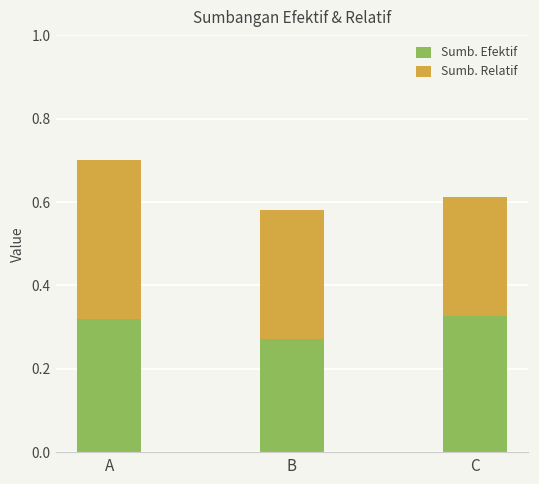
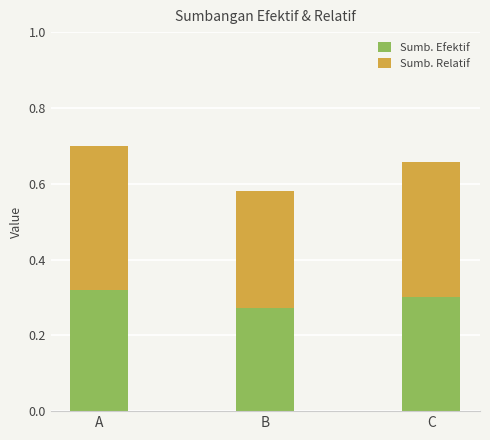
Sumb. Efektif, C: 0.33 -> 0.30
Sumb. Relatif, C: 0.29 -> 0.36
